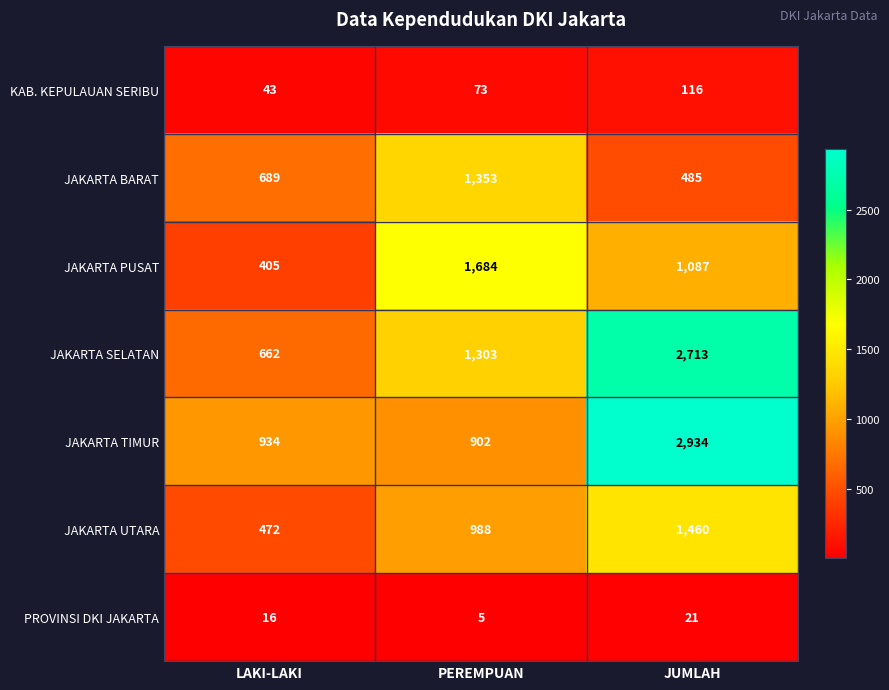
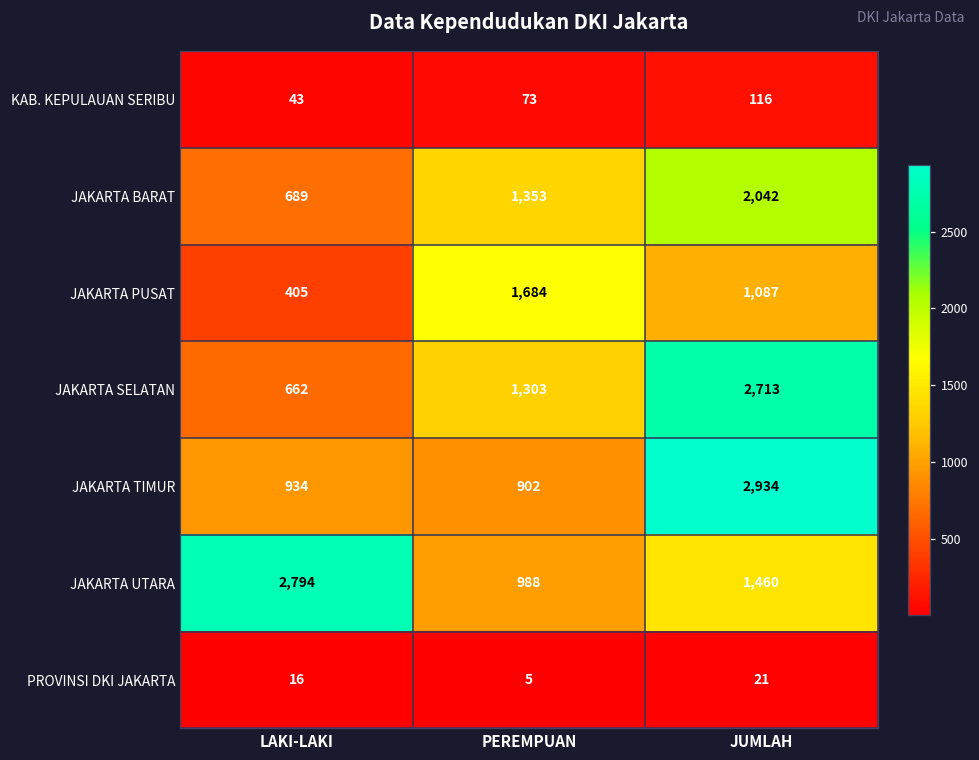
JAKARTA BARAT, JUMLAH: 485 -> 2,042
JAKARTA UTARA, LAKI-LAKI: 472 -> 2,794
